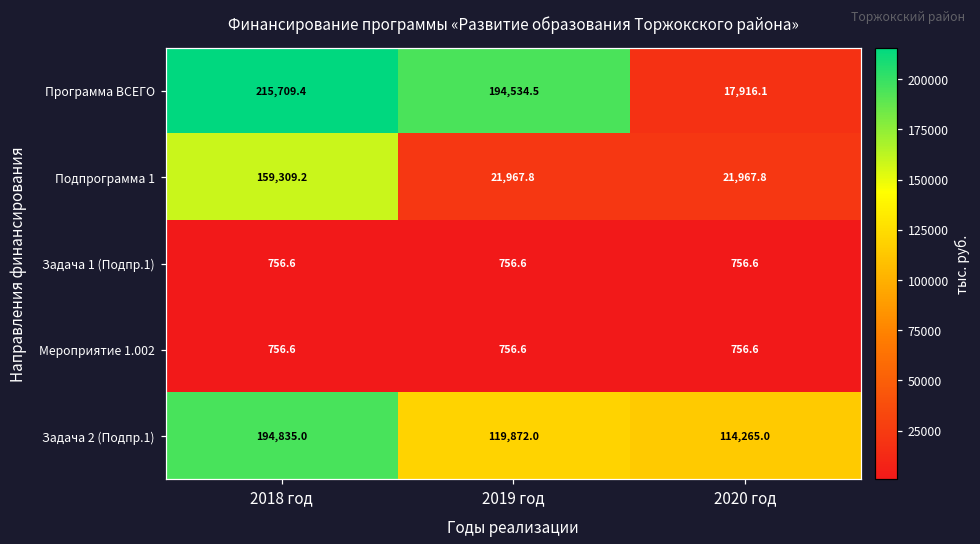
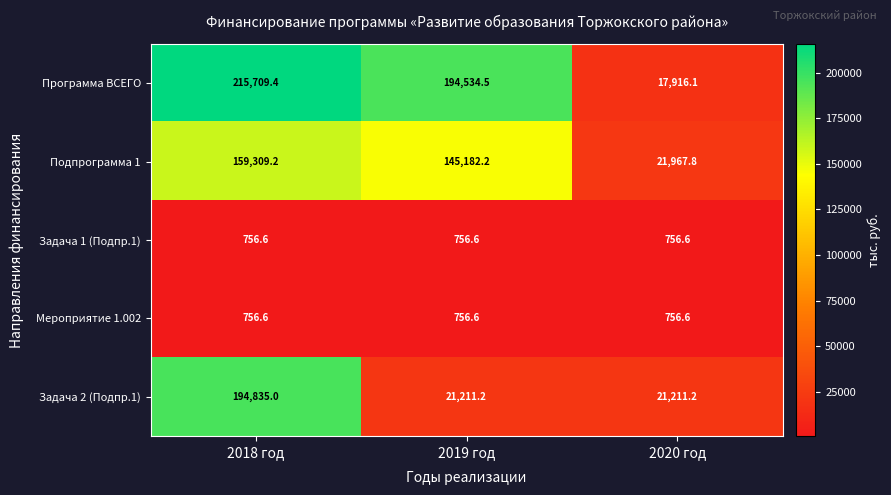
Подпрограмма 1, 2019 год: 21,967.8 -> 145,182.2
Задача 2 (Подпр.1), 2019 год: 119,872.0 -> 21,211.2
Задача 2 (Подпр.1), 2020 год: 114,265.0 -> 21,211.2
